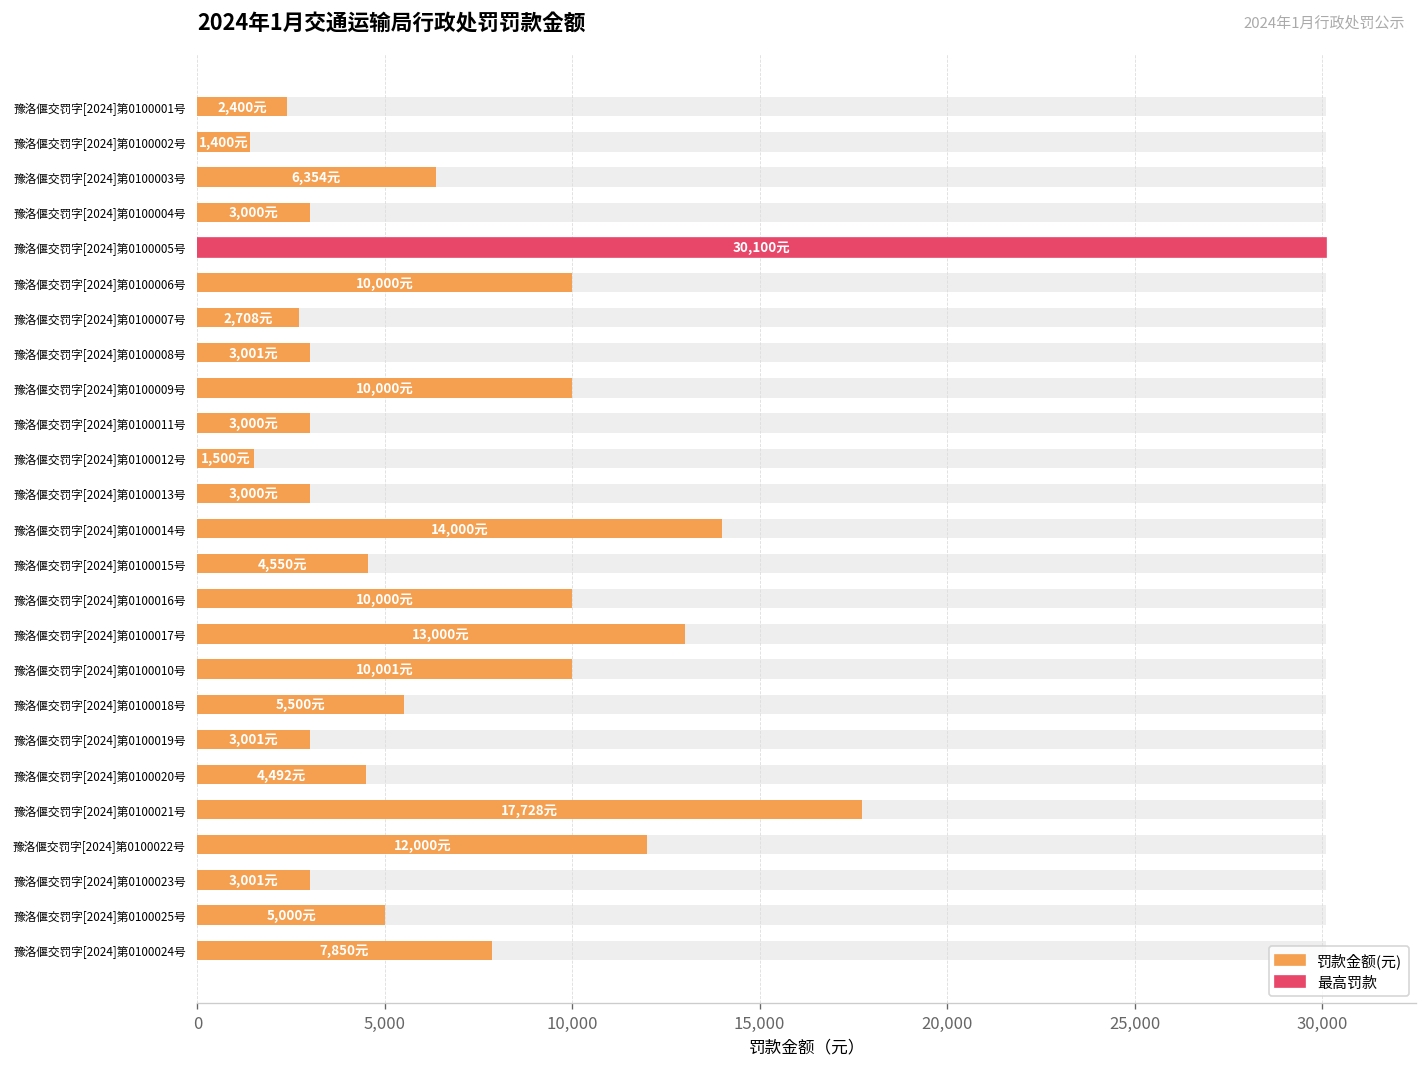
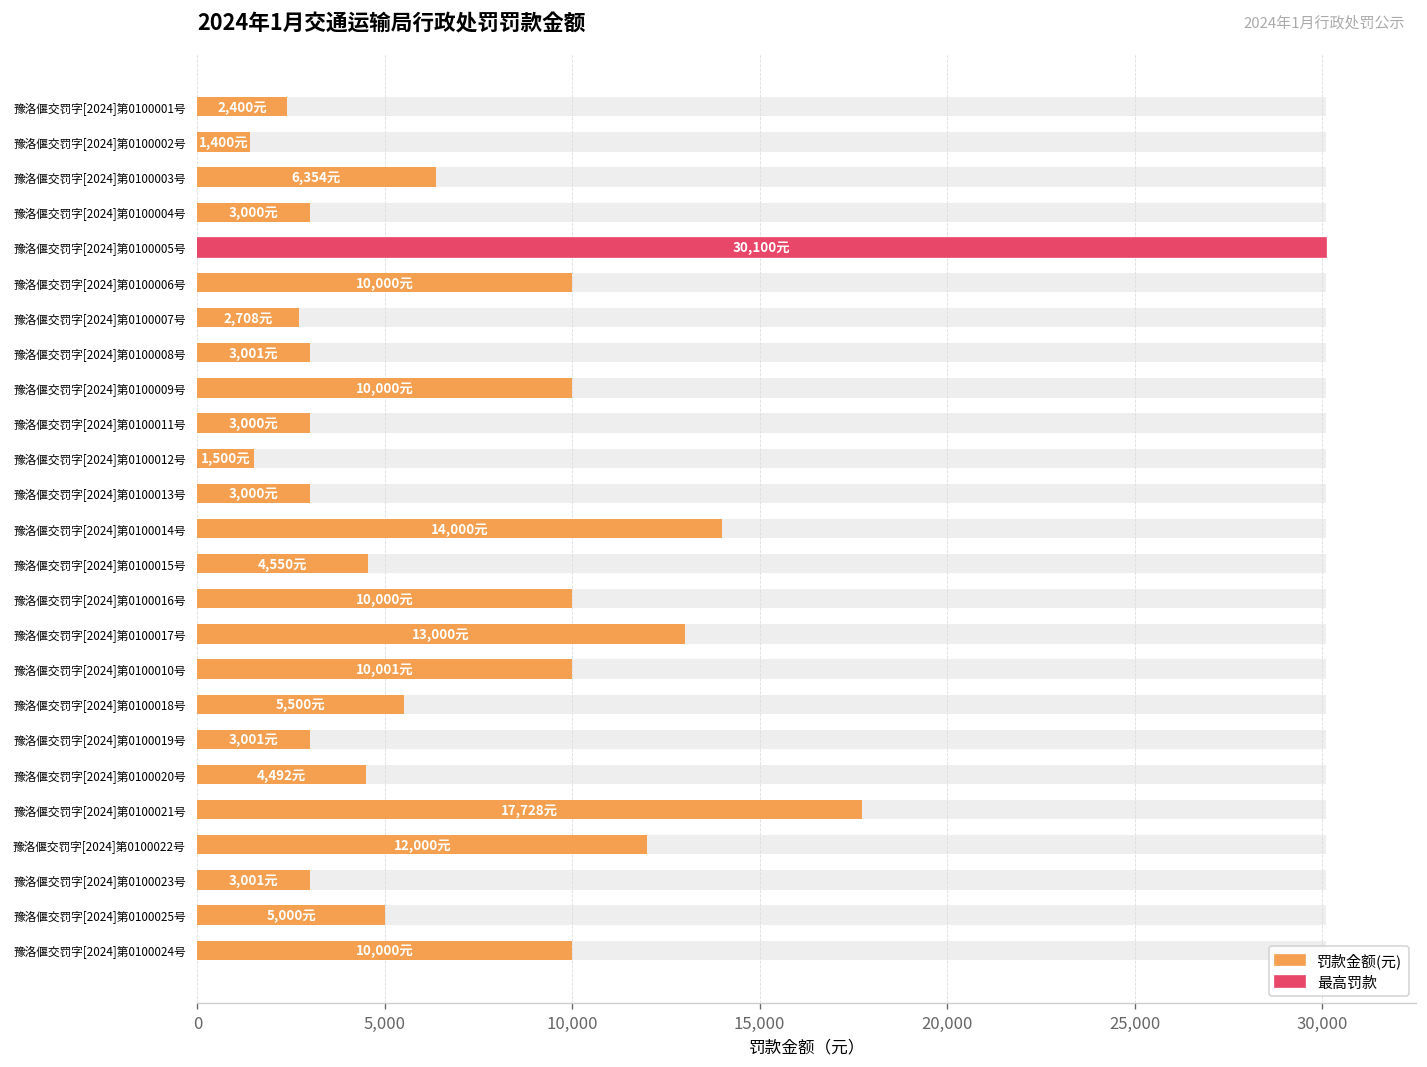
罚款金额(元), 豫洛偃交罚字[2024]第0100024号: 7,850元 -> 10,000元
